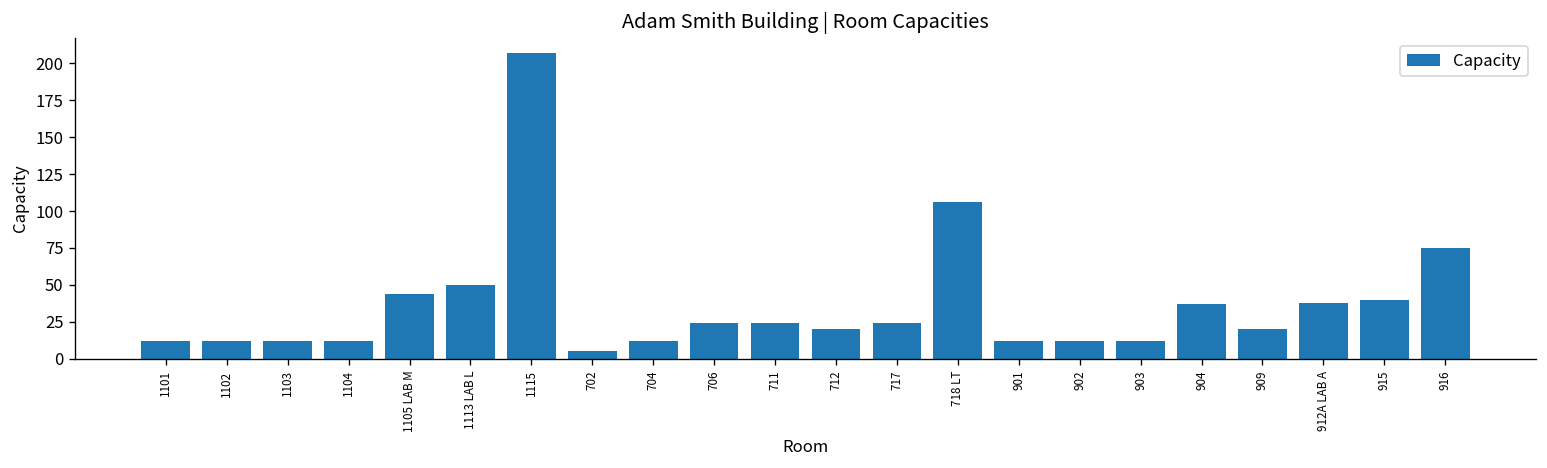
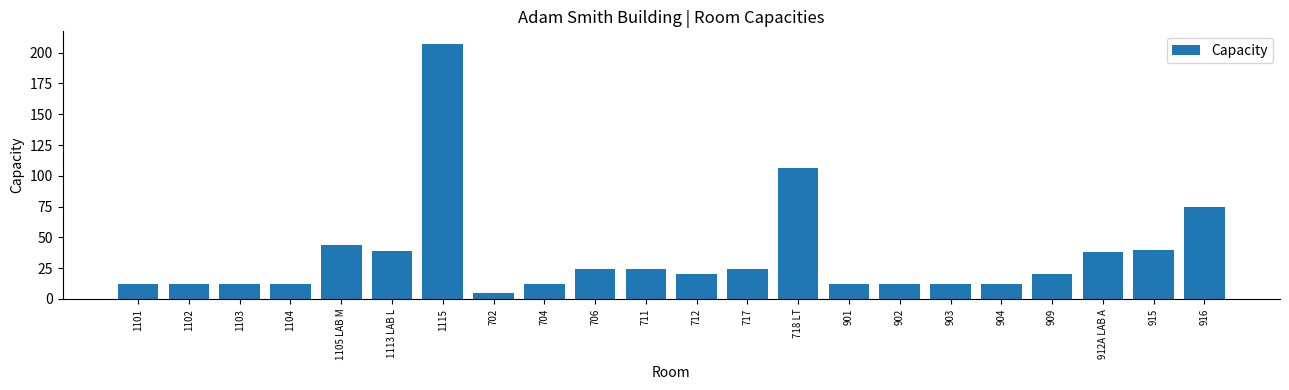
1113 LAB L: 50 -> 39
904: 37 -> 12
